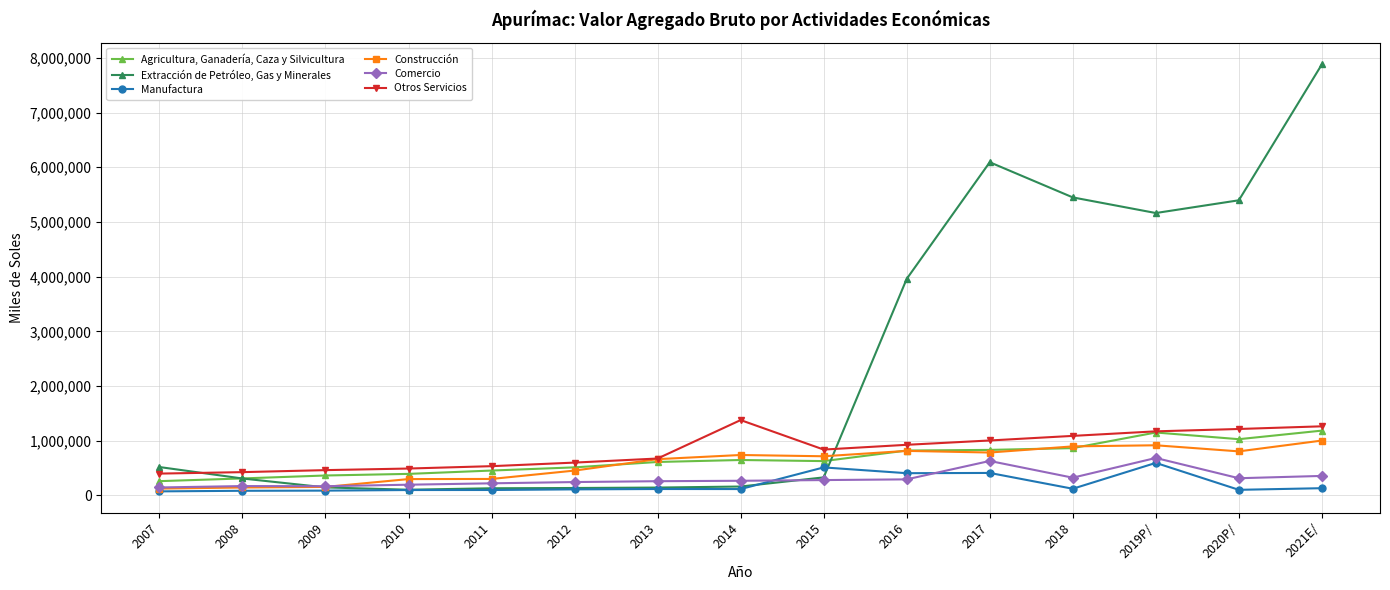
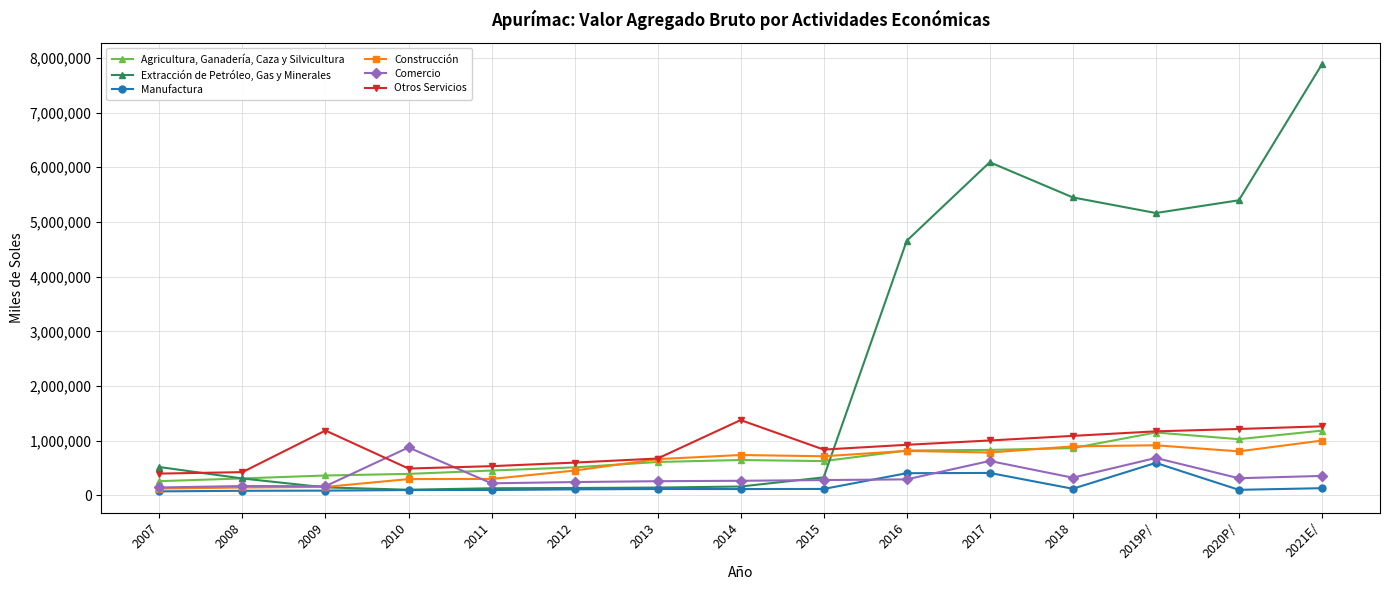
Otros Servicios, 2009: 500,000 -> 1,200,000
Comercio, 2010: 200,000 -> 900,000
Manufactura, 2015: 500,000 -> 100,000
Extracción de Petróleo, Gas y Minerales, 2016: 4,000,000 -> 4,700,000
